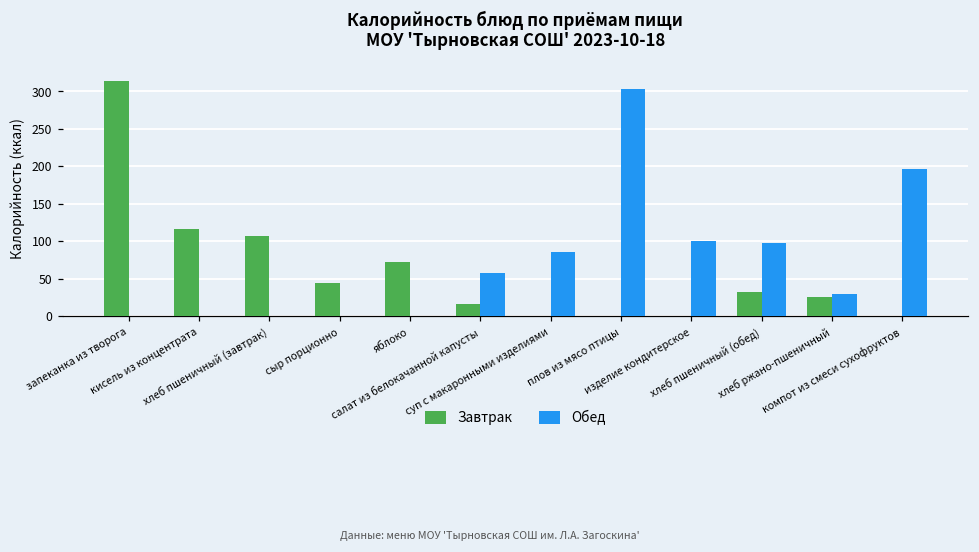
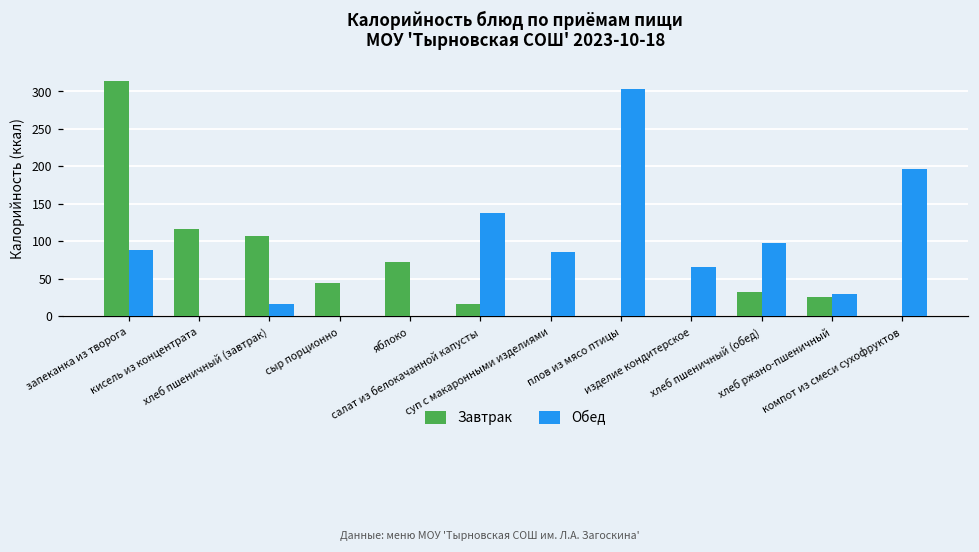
Обед, запеканка из творога: 0 -> 90
Обед, хлеб пшеничный (завтрак): 0 -> 20
Обед, салат из белокачанной капусты: 60 -> 140
Обед, изделие кондитерское: 100 -> 70
